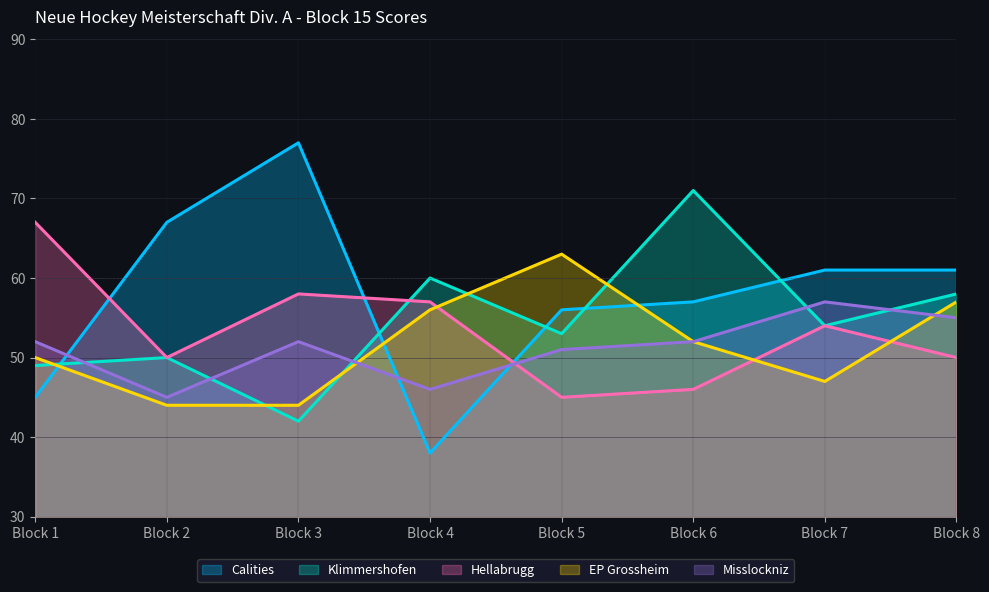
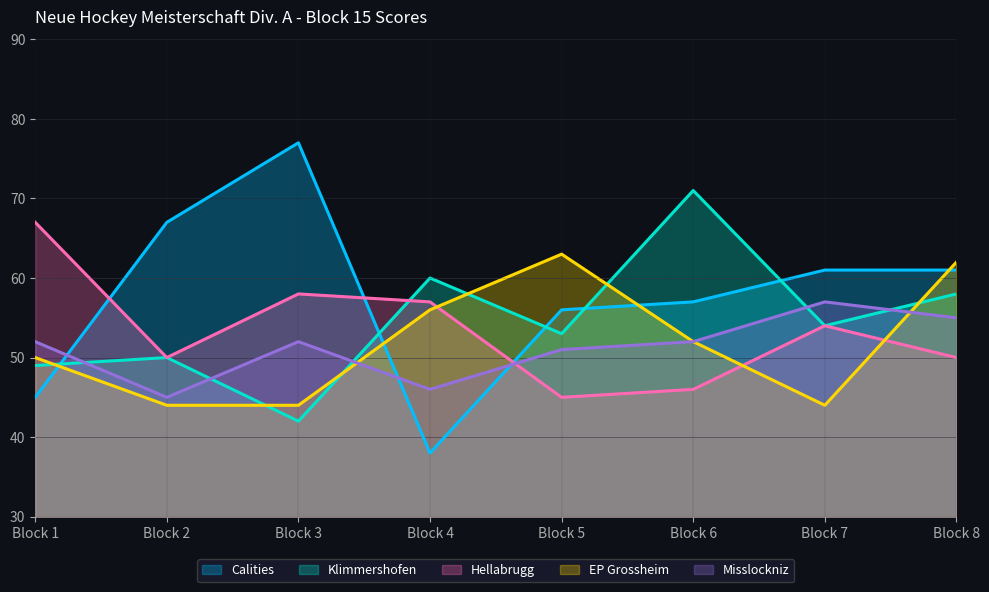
EP Grossheim, Block 7: 47 -> 44
EP Grossheim, Block 8: 57 -> 62
